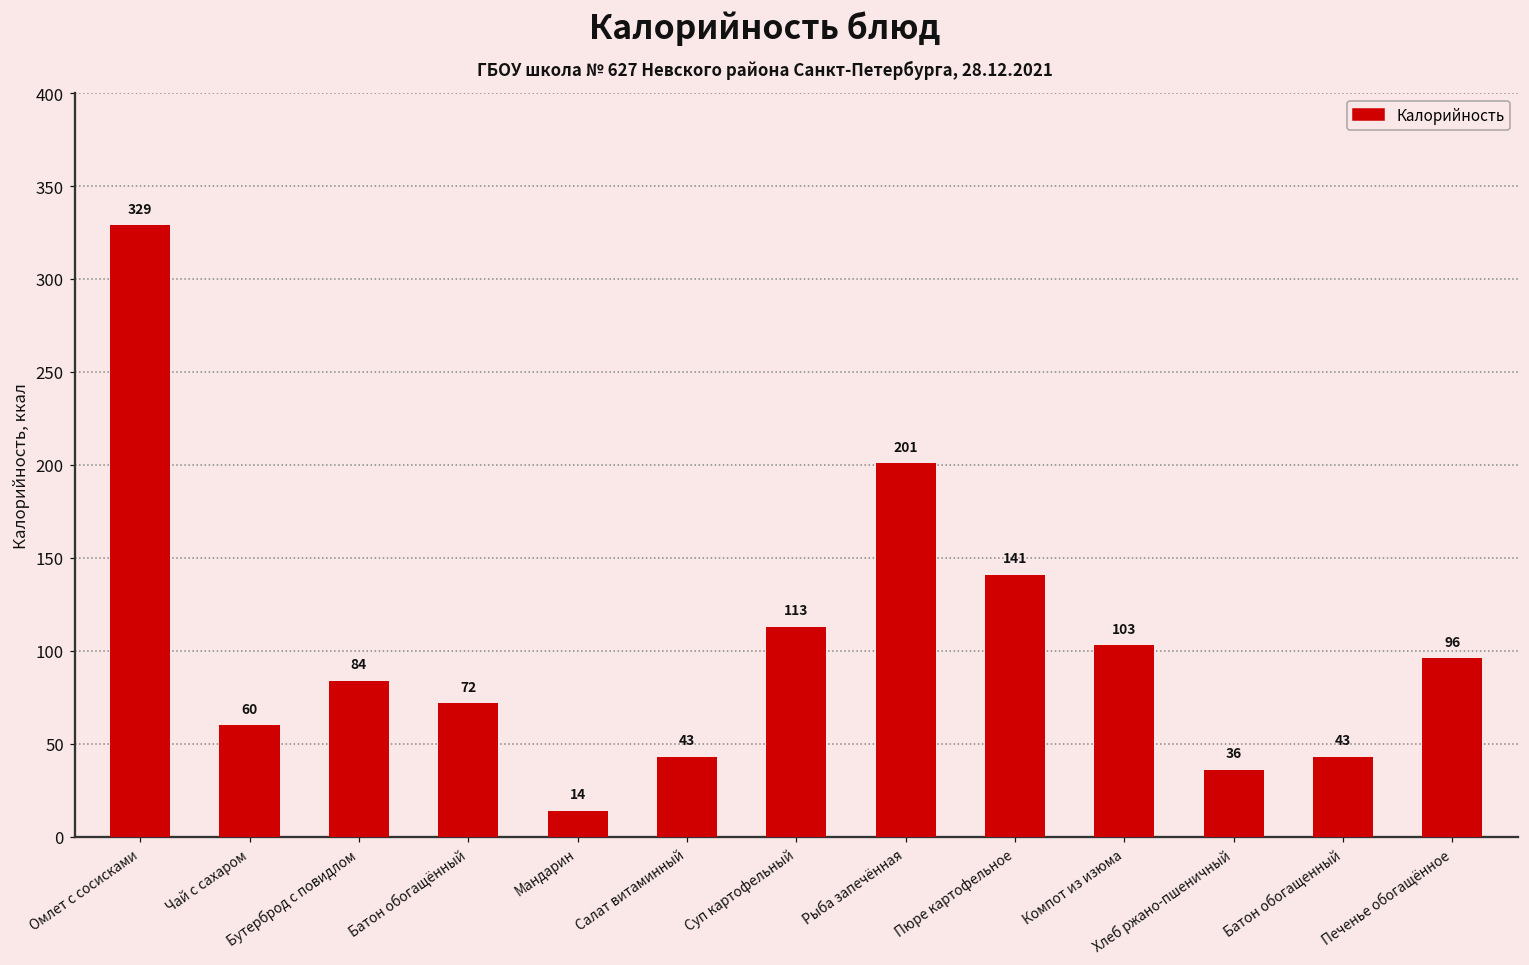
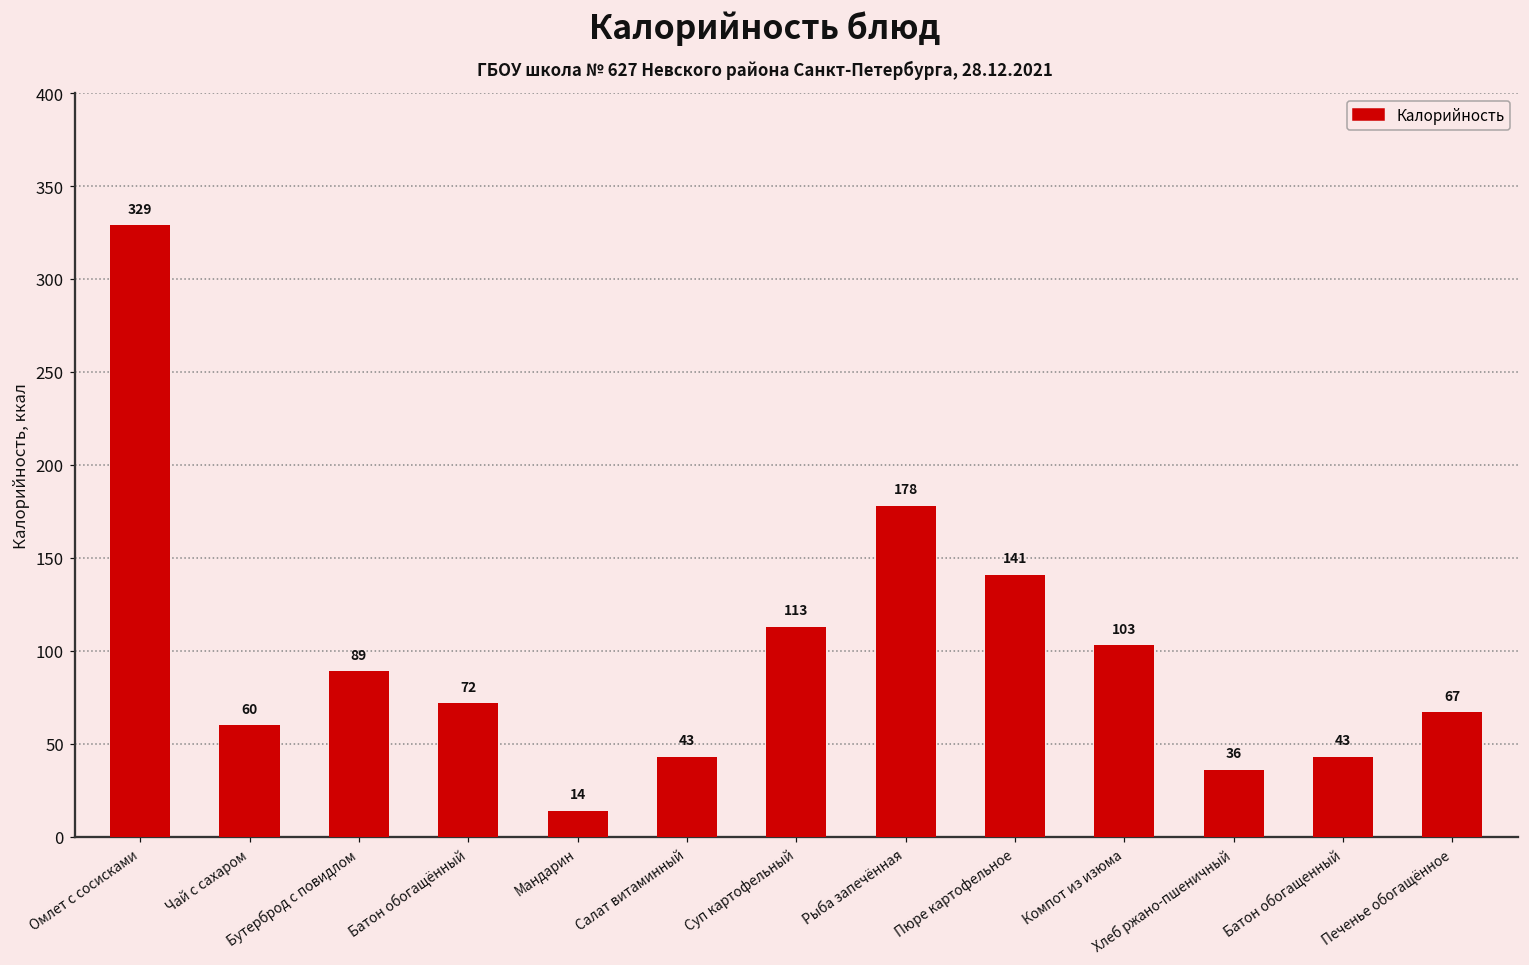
Бутерброд с повидлом: 84 -> 89
Рыба запечённая: 201 -> 178
Печенье обогащённое: 96 -> 67
